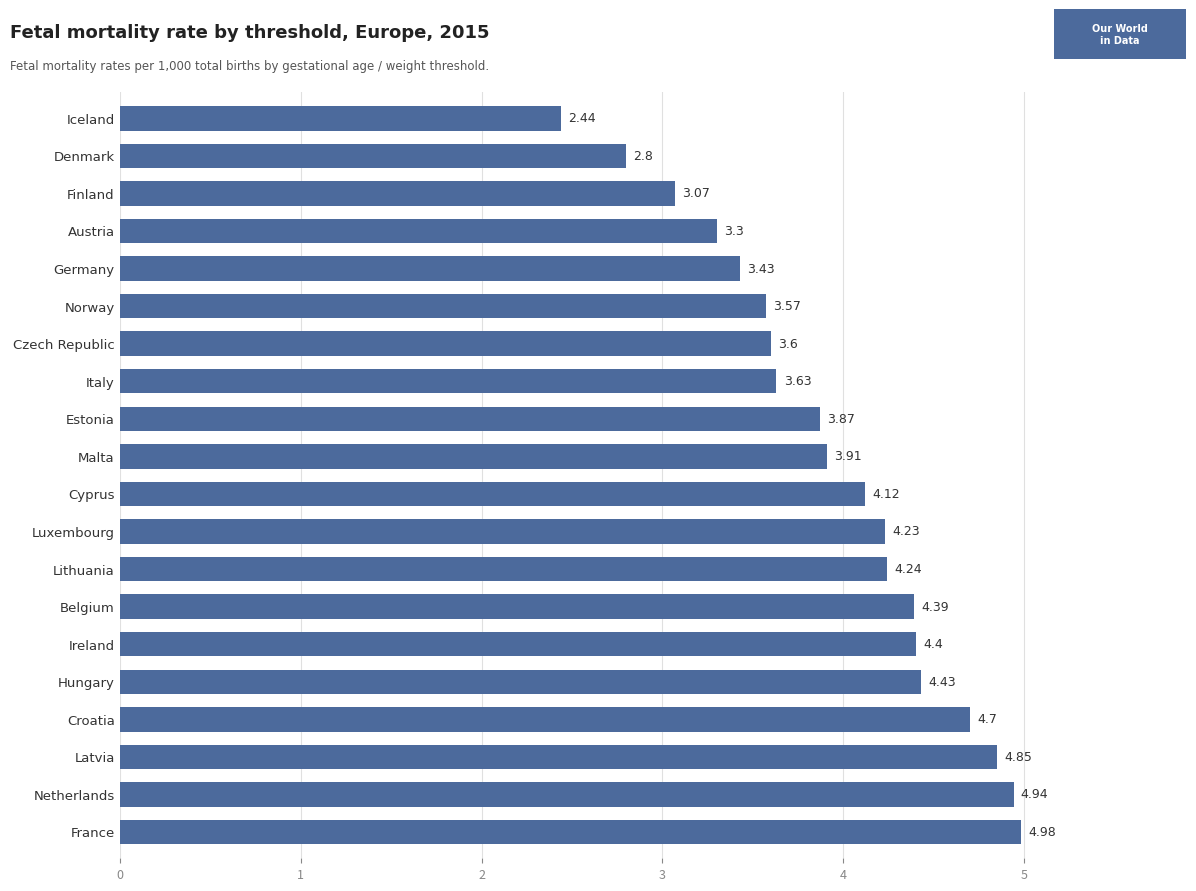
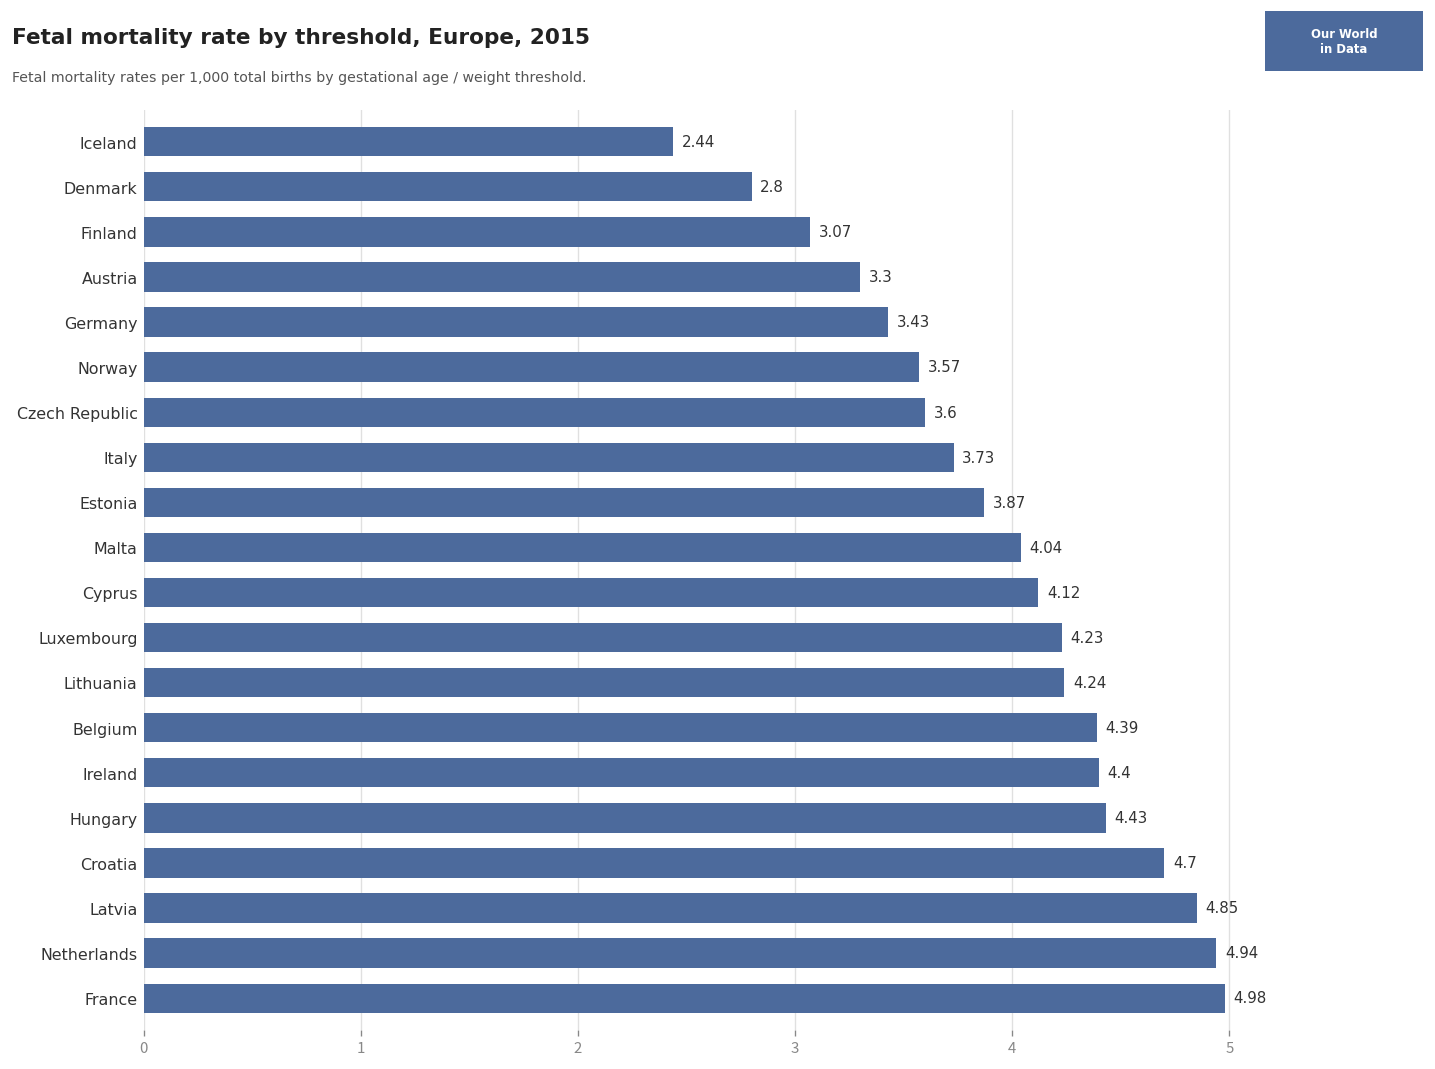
Italy: 3.63 -> 3.73
Malta: 3.91 -> 4.04
